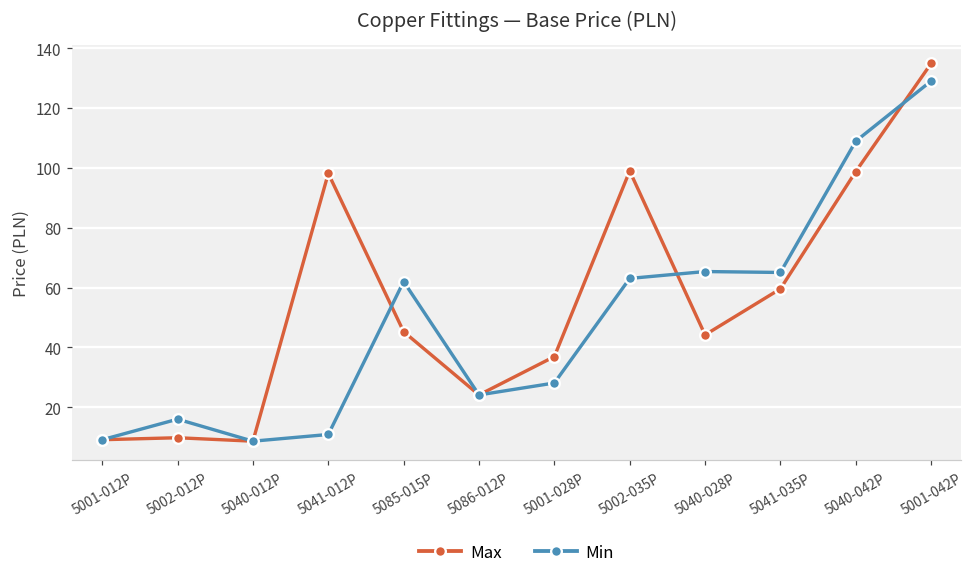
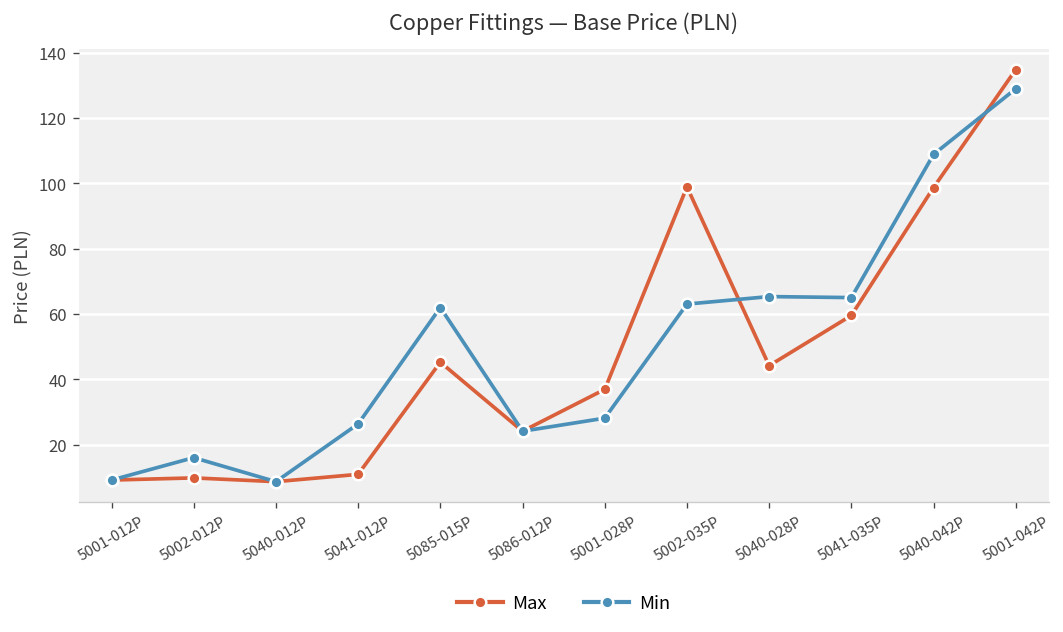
Max, 5041-012P: 98 -> 11
Min, 5041-012P: 11 -> 26
